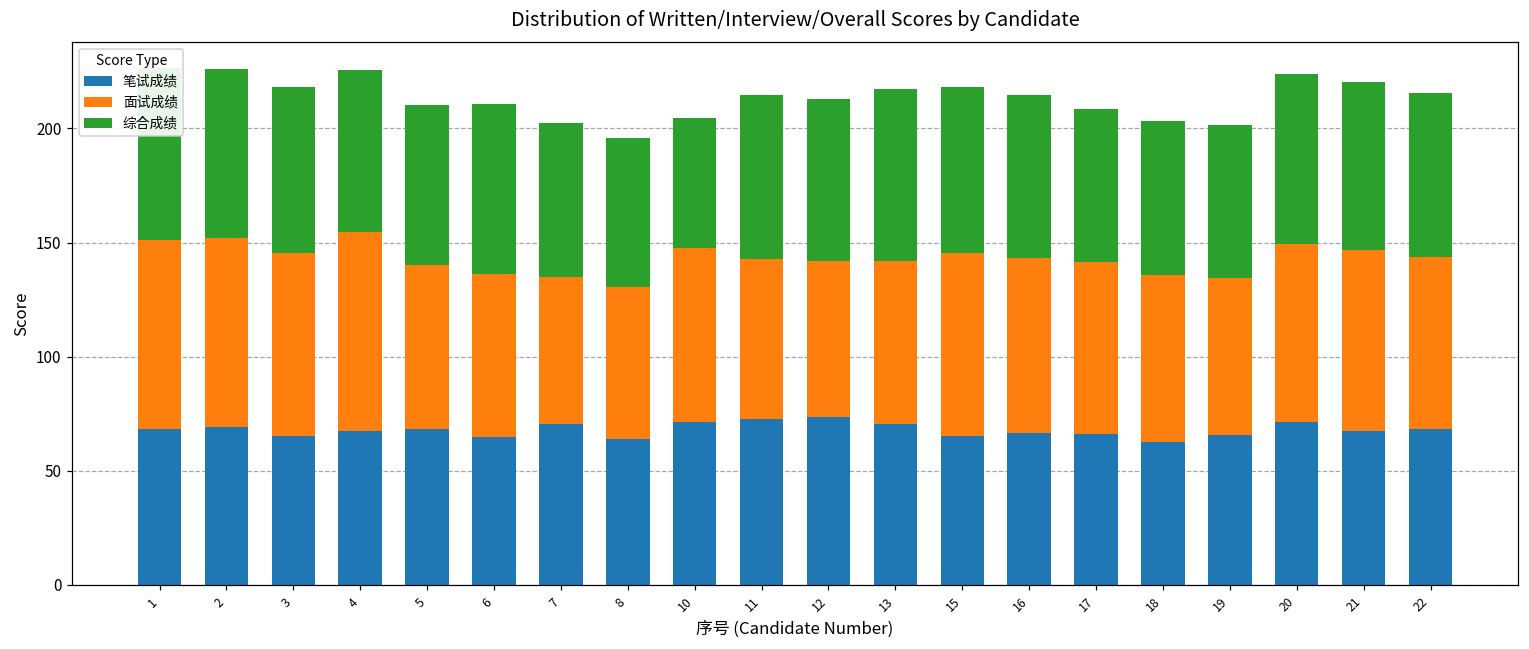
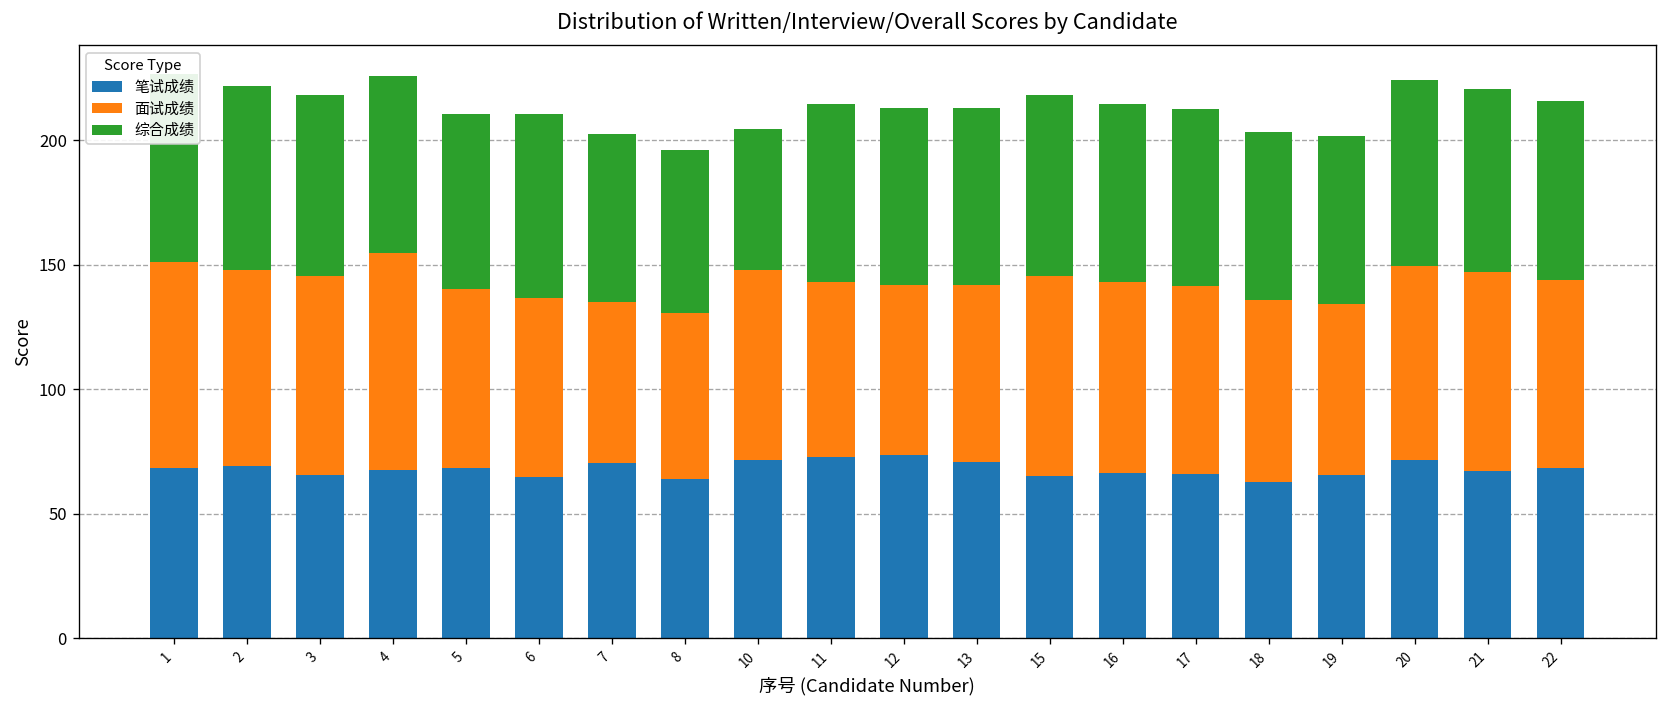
面试成绩, 2: 83 -> 78
综合成绩, 13: 76 -> 71
综合成绩, 17: 67 -> 71
